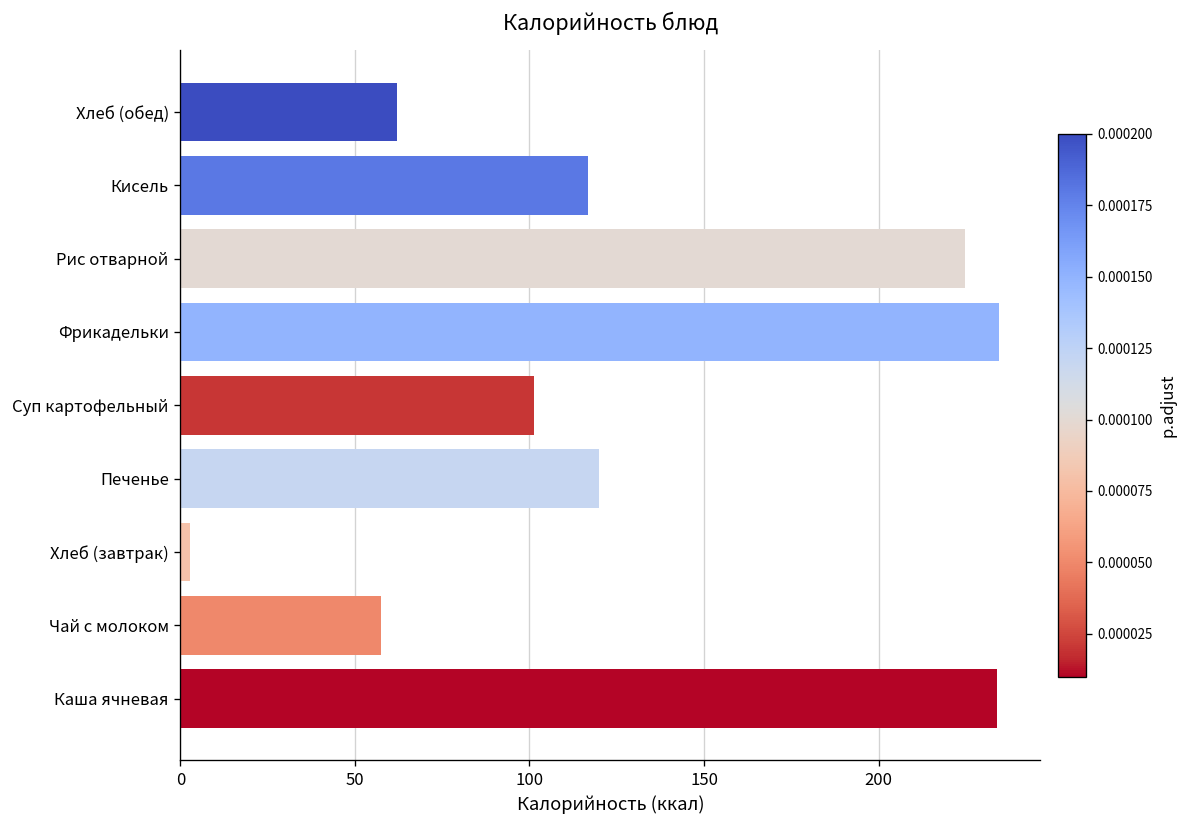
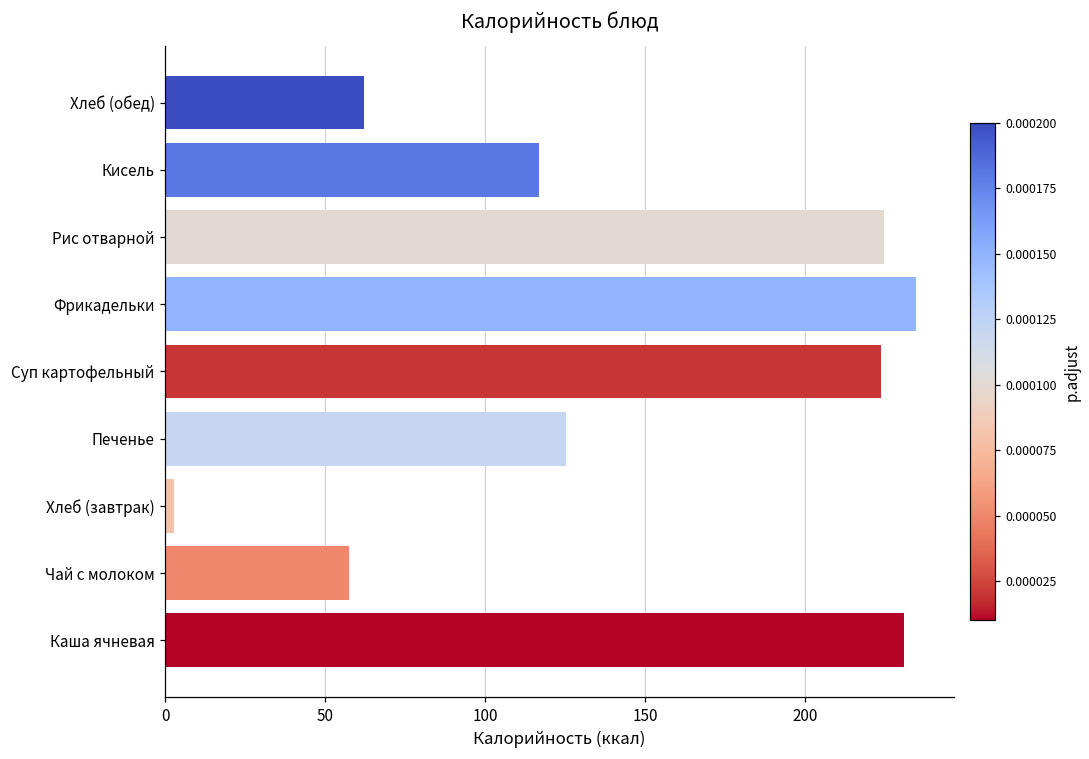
Суп картофельный: 101 -> 224
Печенье: 120 -> 125
Каша ячневая: 234 -> 231
